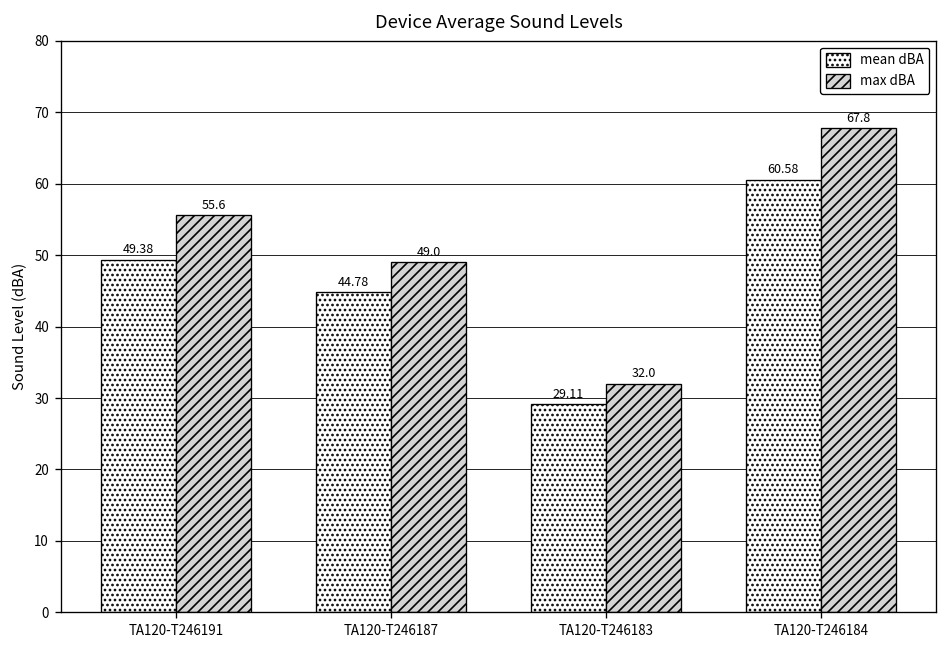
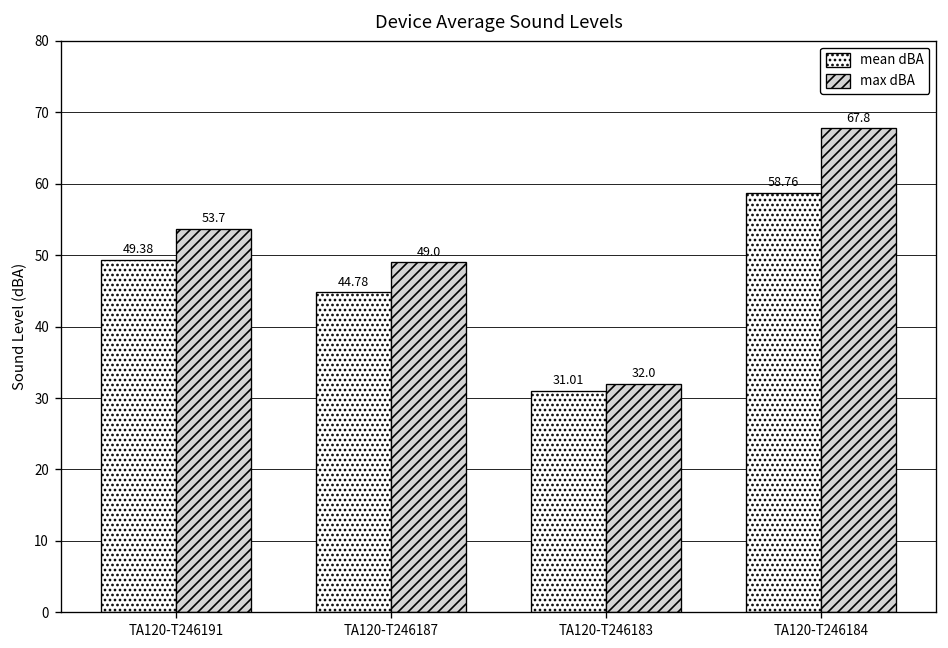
max dBA, TA120-T246191: 55.6 -> 53.7
mean dBA, TA120-T246183: 29.11 -> 31.01
mean dBA, TA120-T246184: 60.58 -> 58.76
